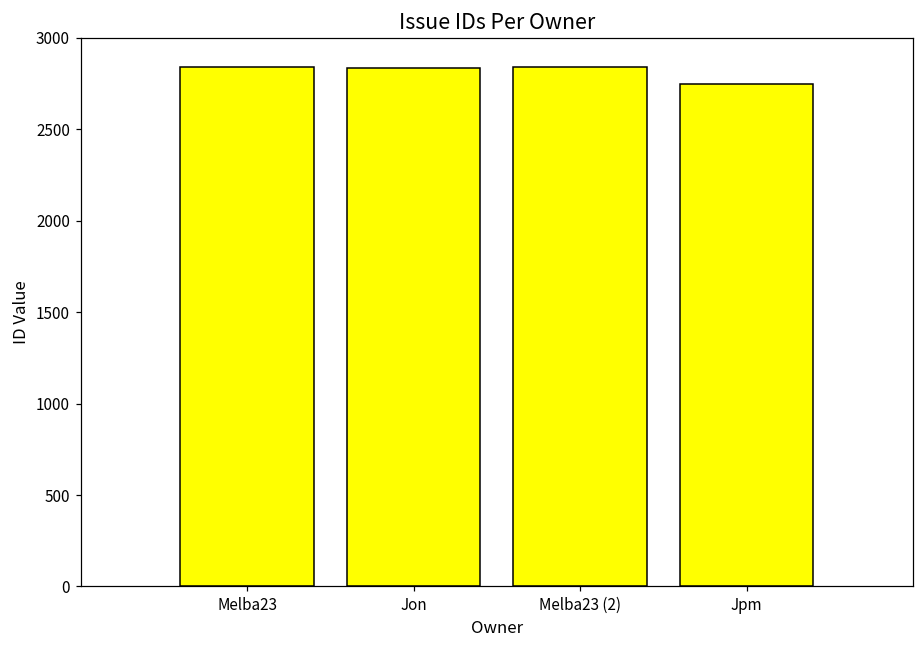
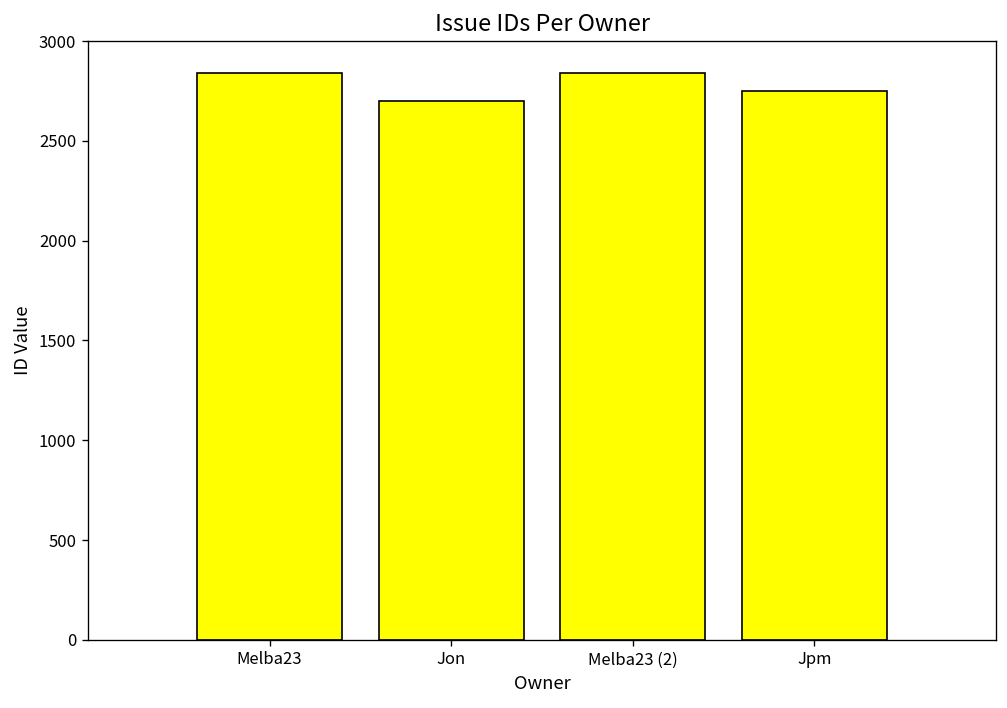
Jon: 2830 -> 2700
